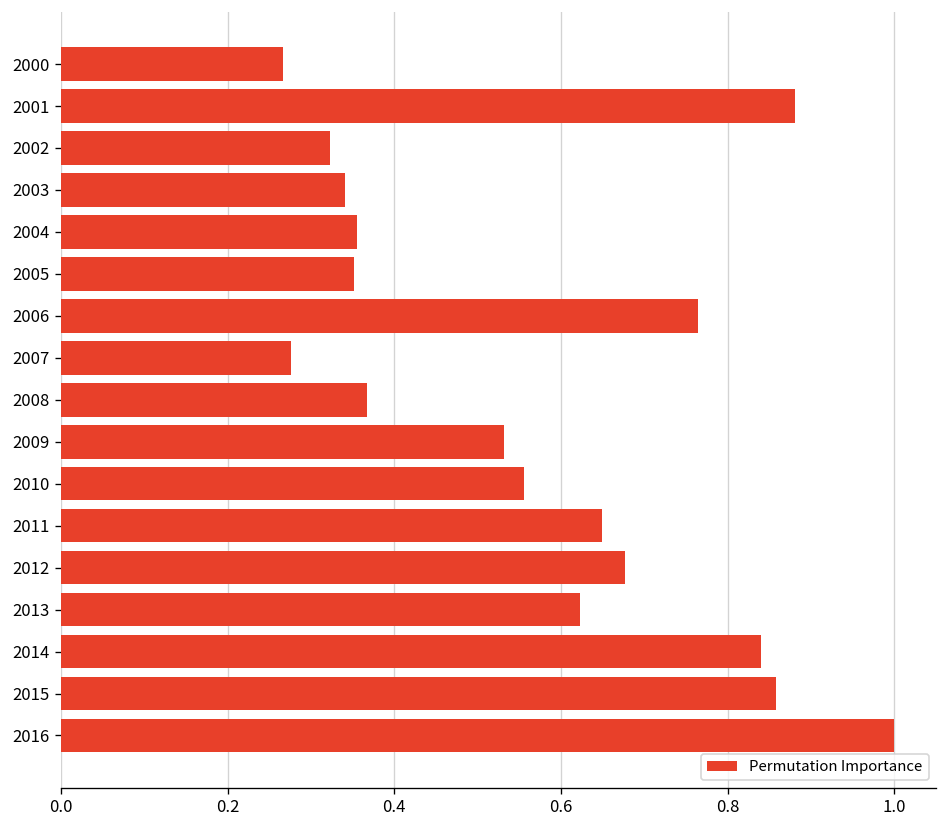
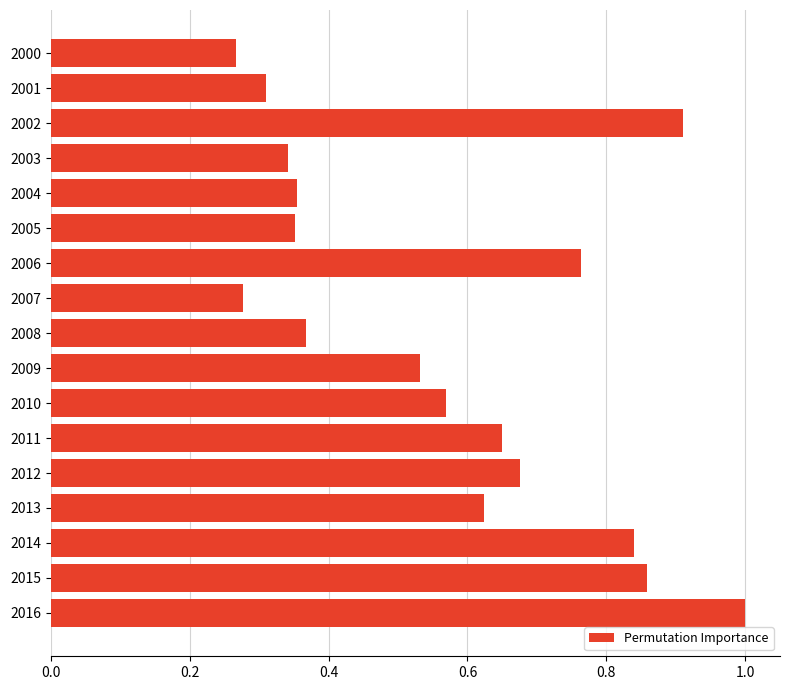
2001: 0.88 -> 0.31
2002: 0.32 -> 0.91
2010: 0.56 -> 0.57
